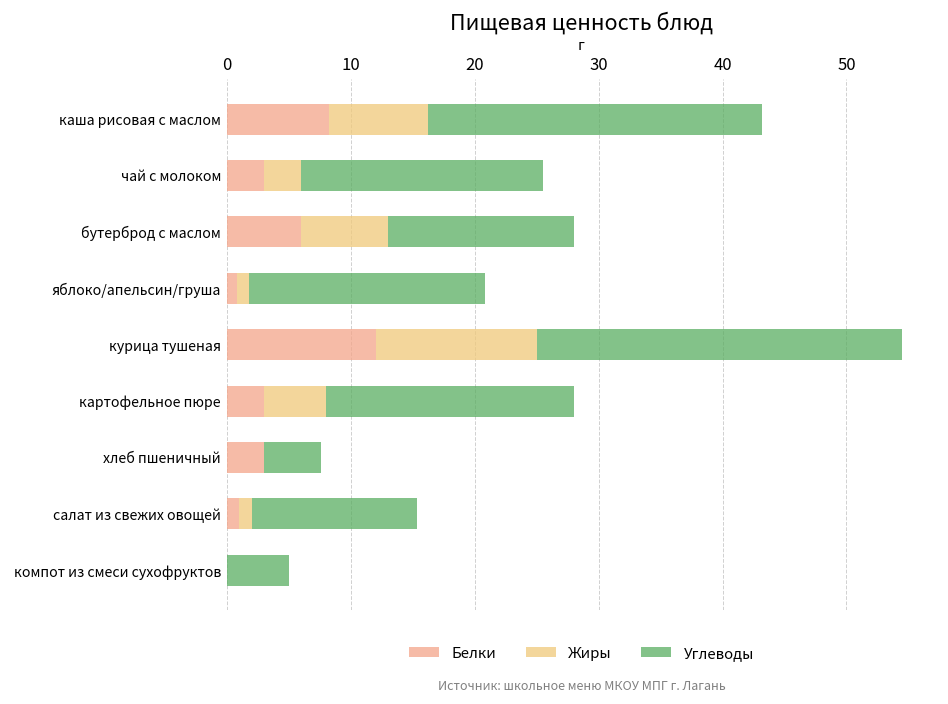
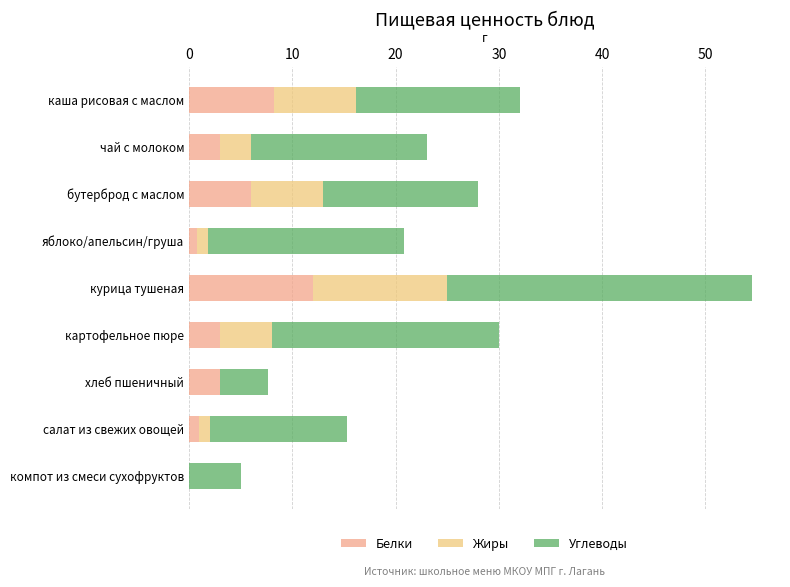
Углеводы, каша рисовая с маслом: 27.0 -> 15.8
Углеводы, чай с молоком: 19.5 -> 17.0
Углеводы, картофельное пюре: 20 -> 22
